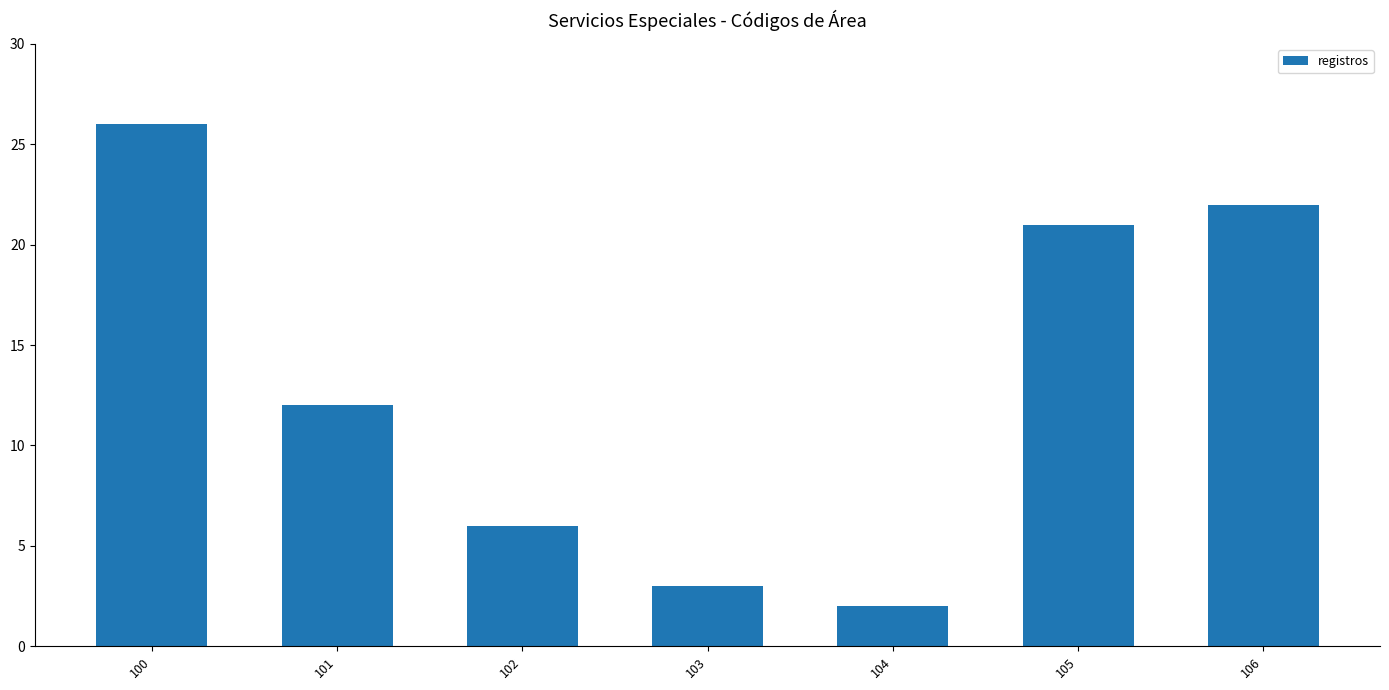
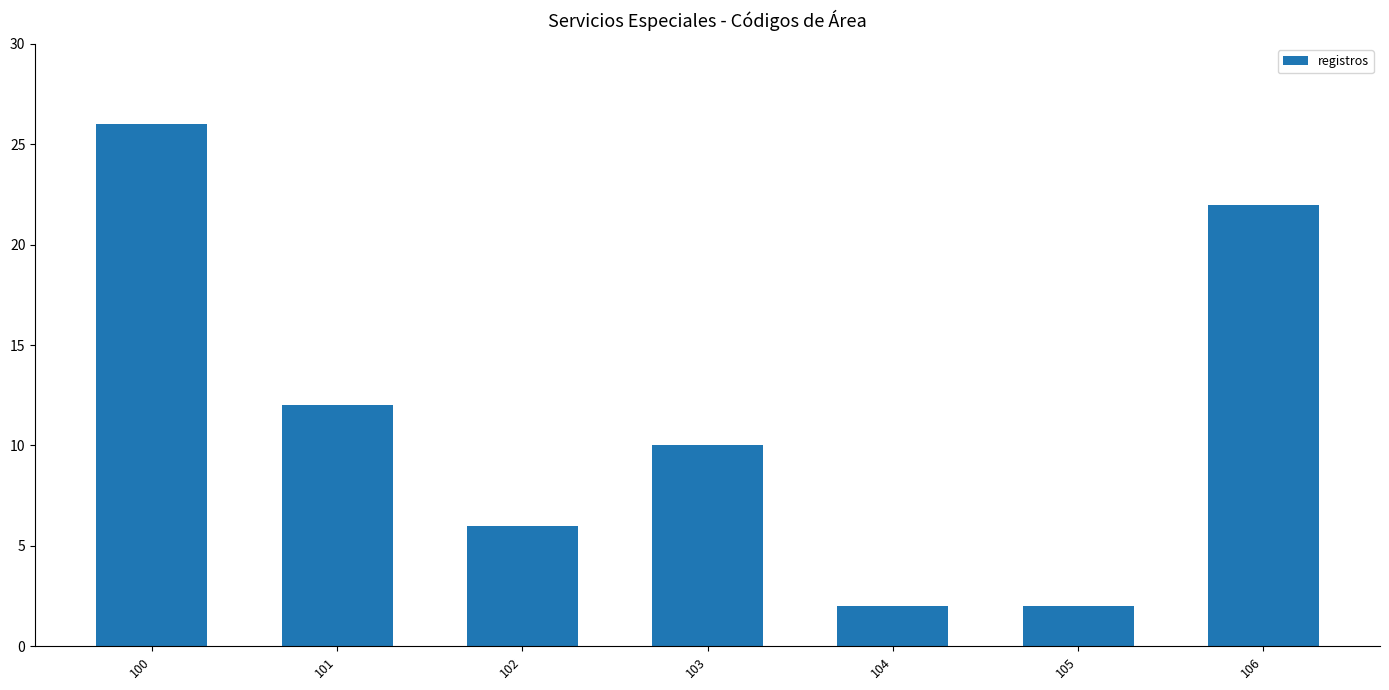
103: 3 -> 10
105: 21 -> 2
